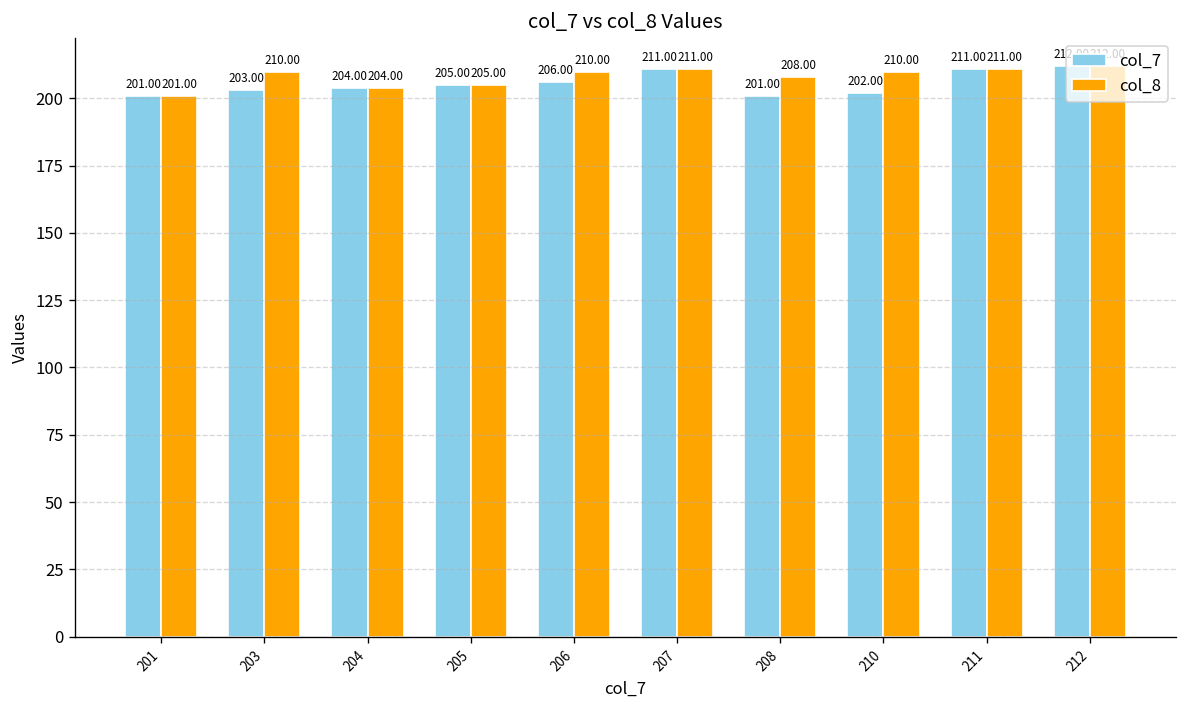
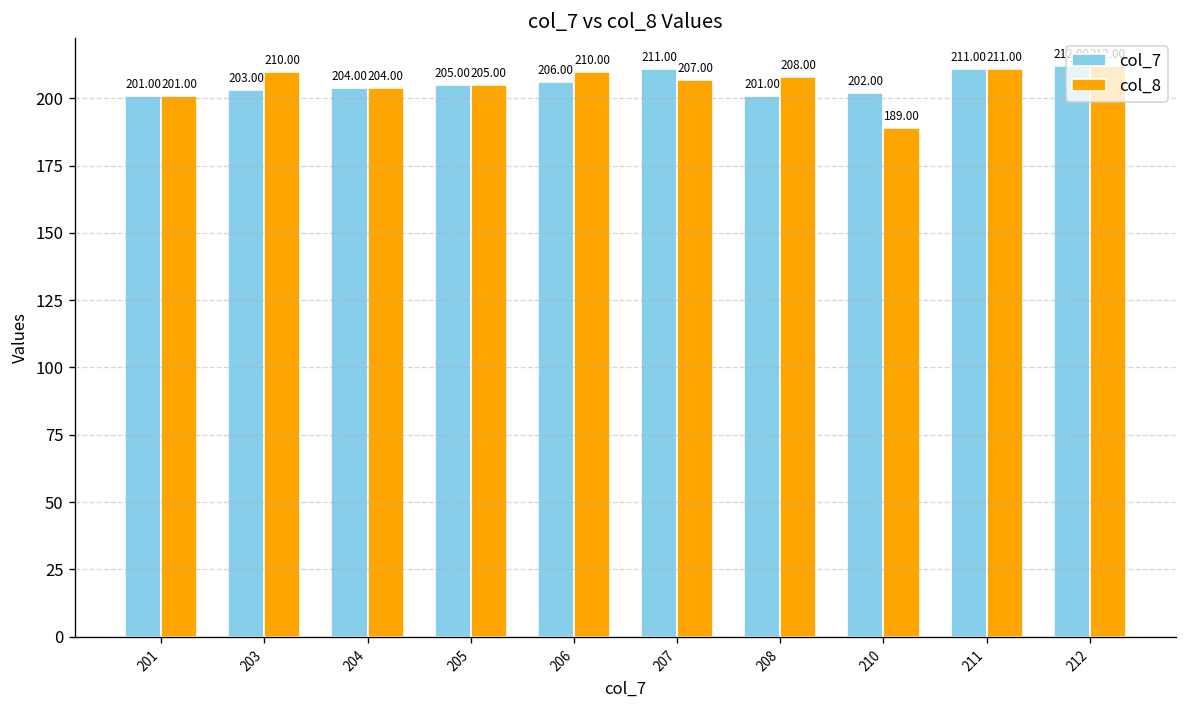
col_8, 207: 211.00 -> 207.00
col_8, 210: 210.00 -> 189.00
